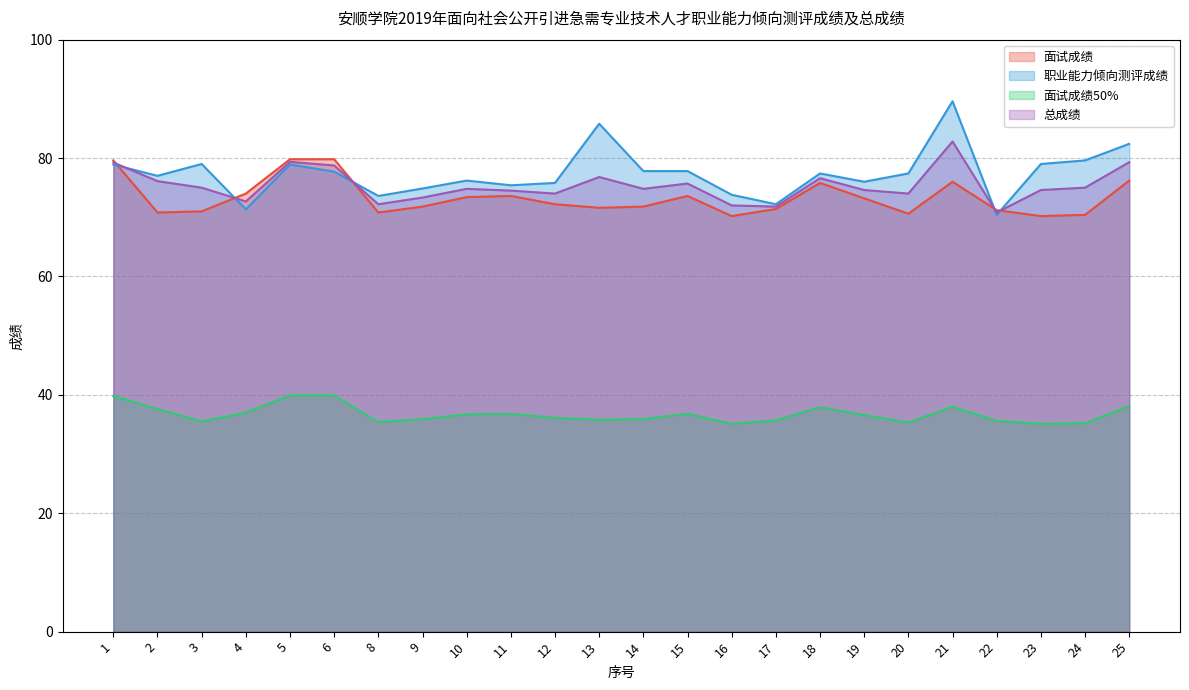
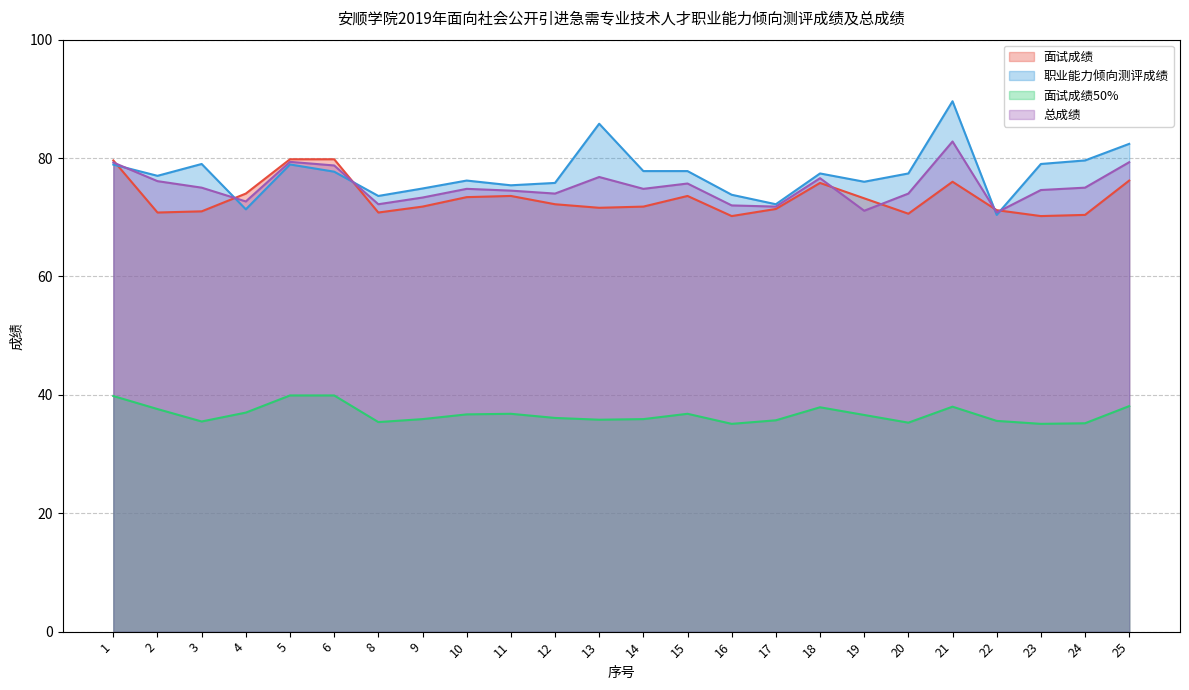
总成绩, 19: 75 -> 71
